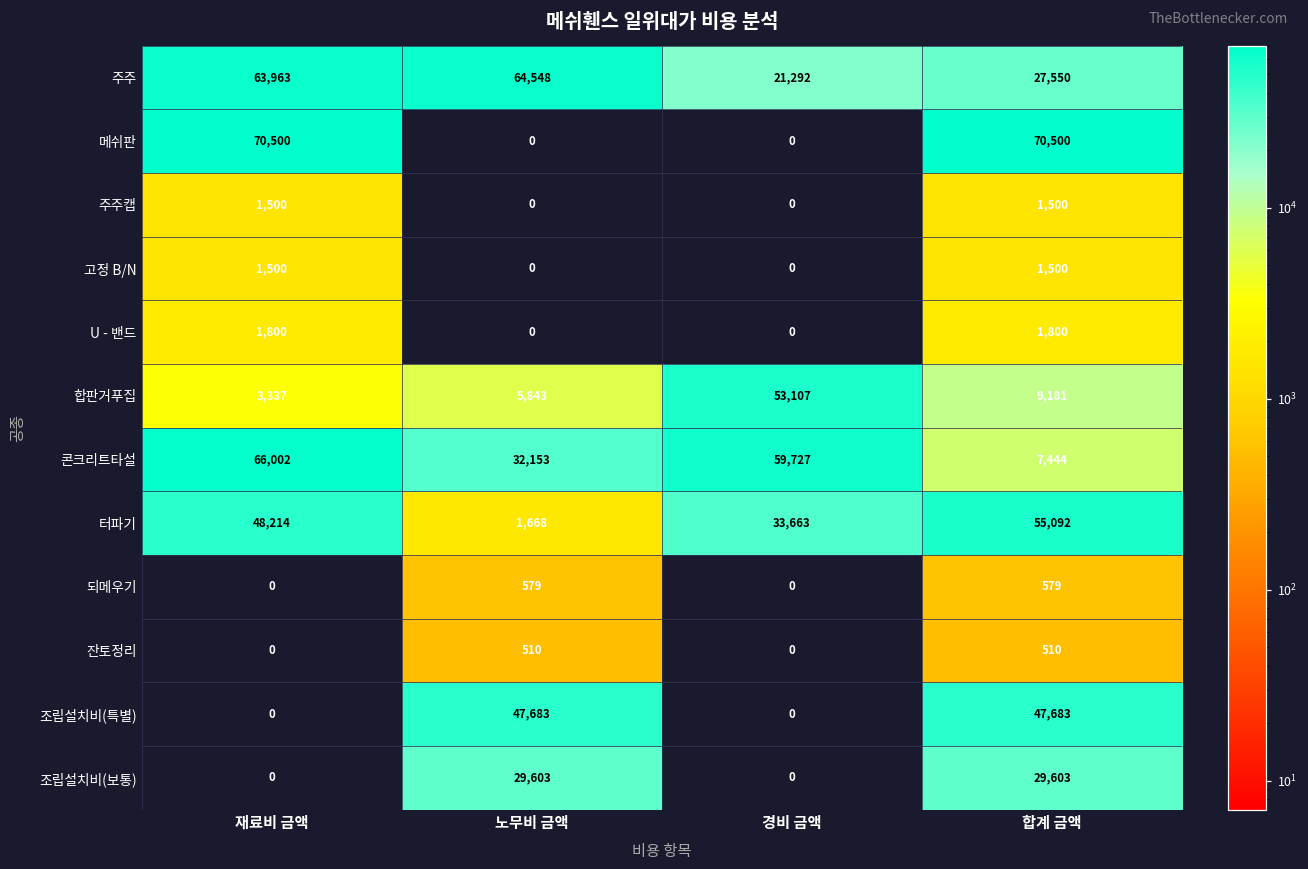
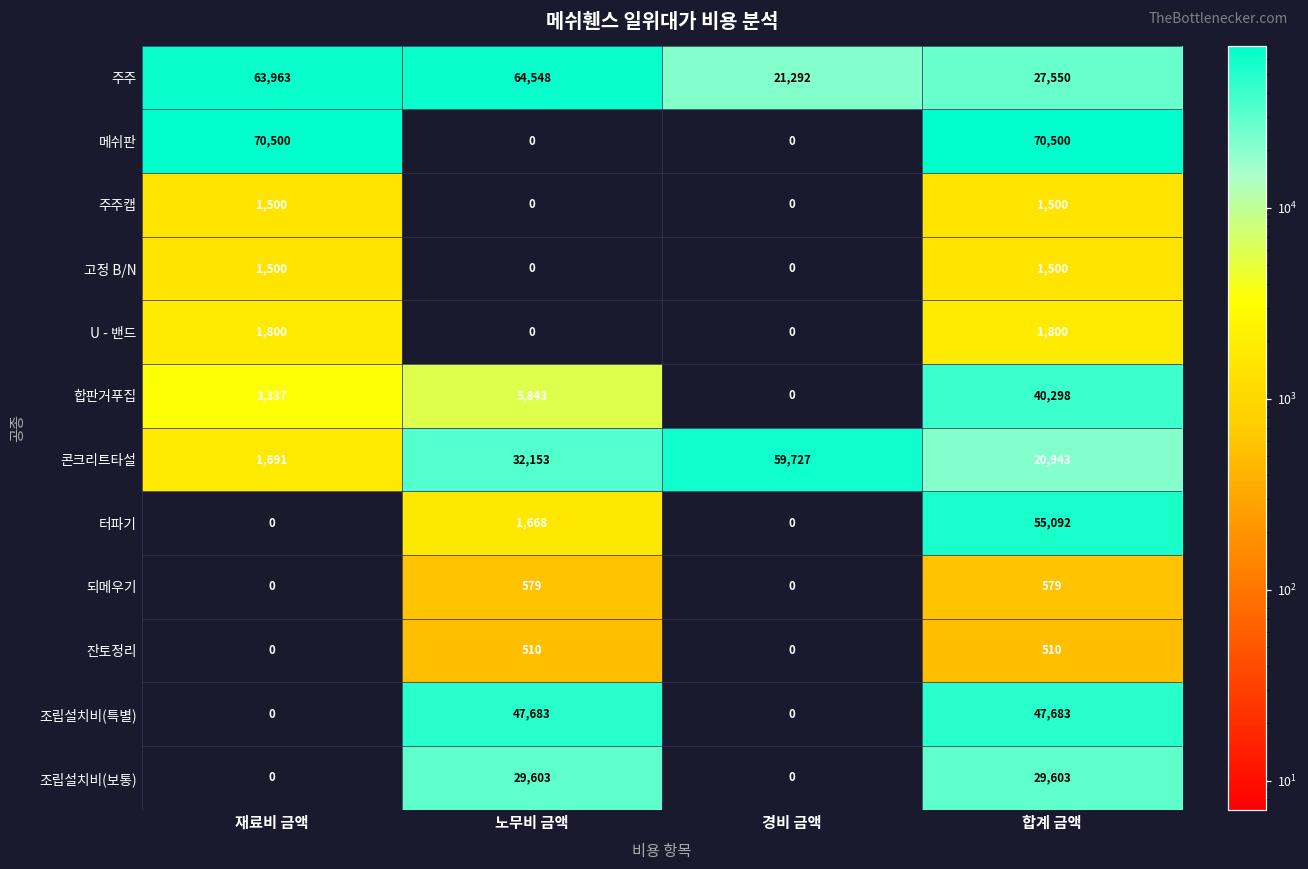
합판거푸집, 경비 금액: 53,107 -> 0
합판거푸집, 합계 금액: 9,181 -> 40,298
콘크리트타설, 재료비 금액: 66,002 -> 1,691
콘크리트타설, 합계 금액: 7,444 -> 20,943
터파기, 재료비 금액: 48,214 -> 0
터파기, 경비 금액: 33,663 -> 0
